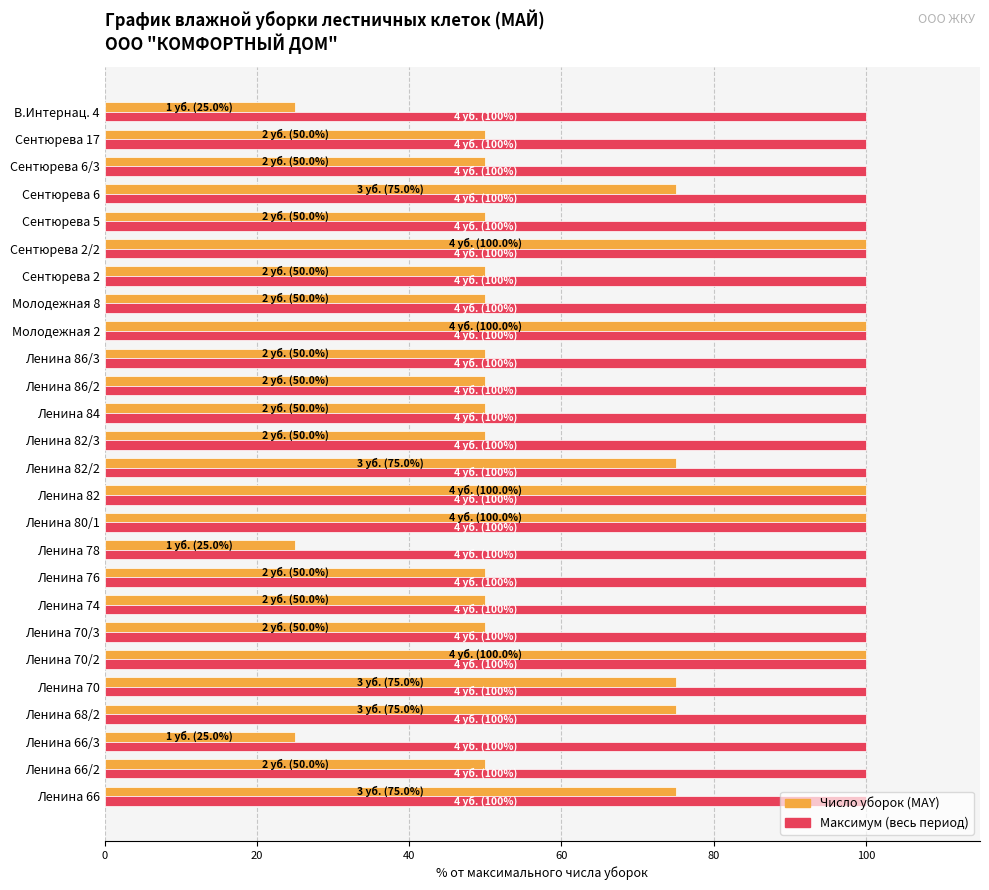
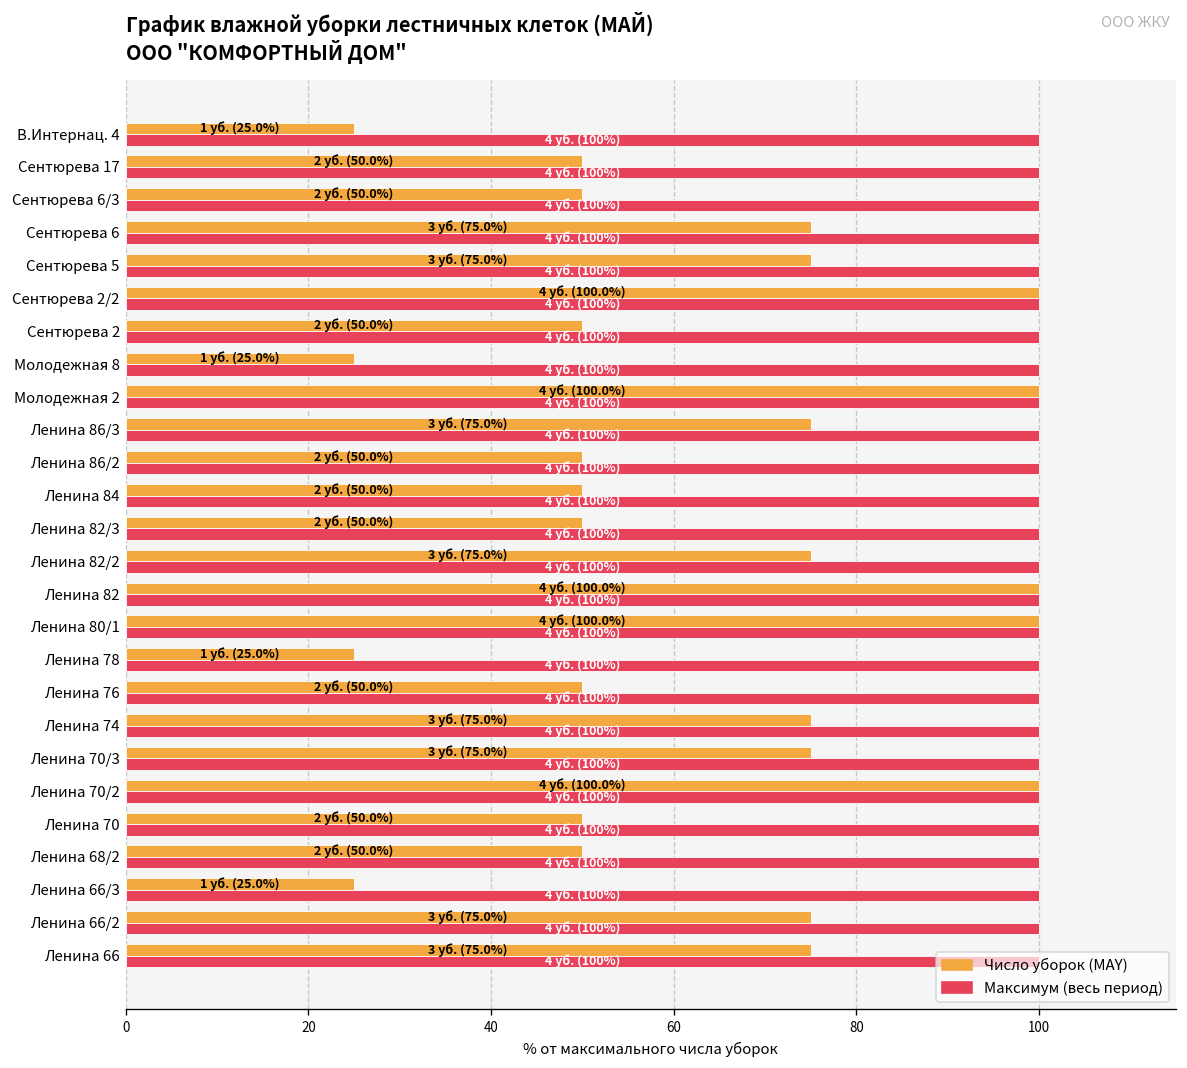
Число уборок (MAY), Сентюрева 5: 2 уб. (50.0%) -> 3 уб. (75.0%)
Число уборок (MAY), Молодежная 8: 2 уб. (50.0%) -> 1 уб. (25.0%)
Число уборок (MAY), Ленина 86/3: 2 уб. (50.0%) -> 3 уб. (75.0%)
Число уборок (MAY), Ленина 74: 2 уб. (50.0%) -> 3 уб. (75.0%)
Число уборок (MAY), Ленина 70/3: 2 уб. (50.0%) -> 3 уб. (75.0%)
Число уборок (MAY), Ленина 70: 3 уб. (75.0%) -> 2 уб. (50.0%)
Число уборок (MAY), Ленина 68/2: 3 уб. (75.0%) -> 2 уб. (50.0%)
Число уборок (MAY), Ленина 66/2: 2 уб. (50.0%) -> 3 уб. (75.0%)
